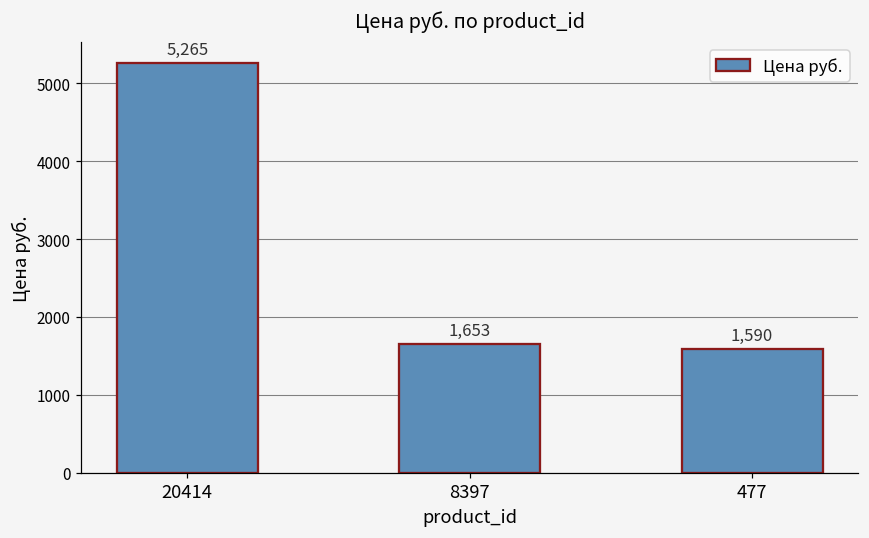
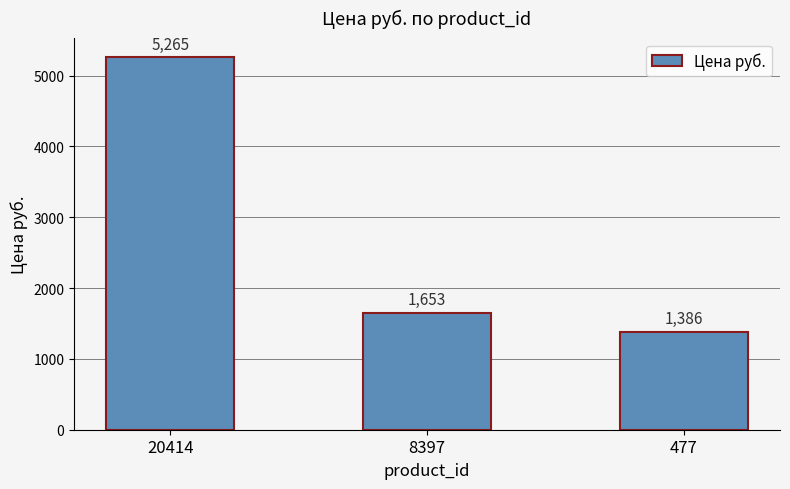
477: 1,590 -> 1,386
